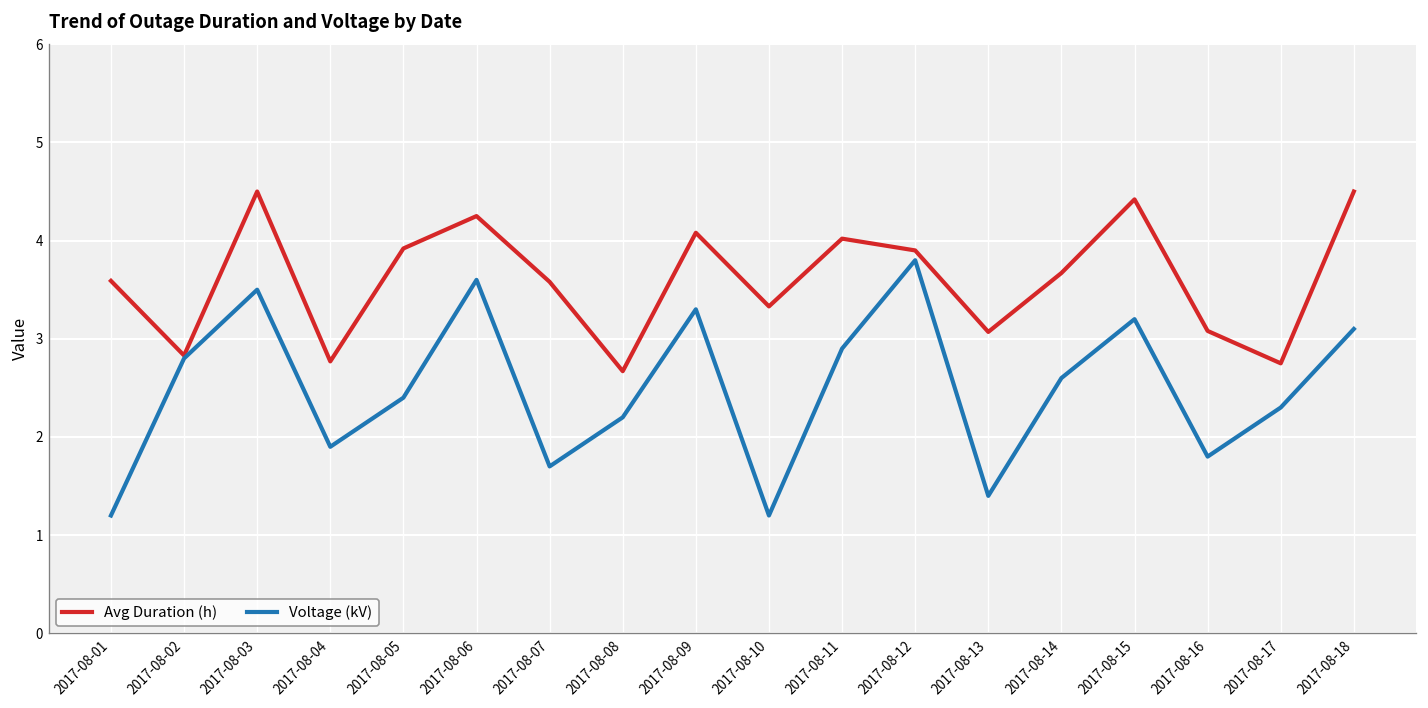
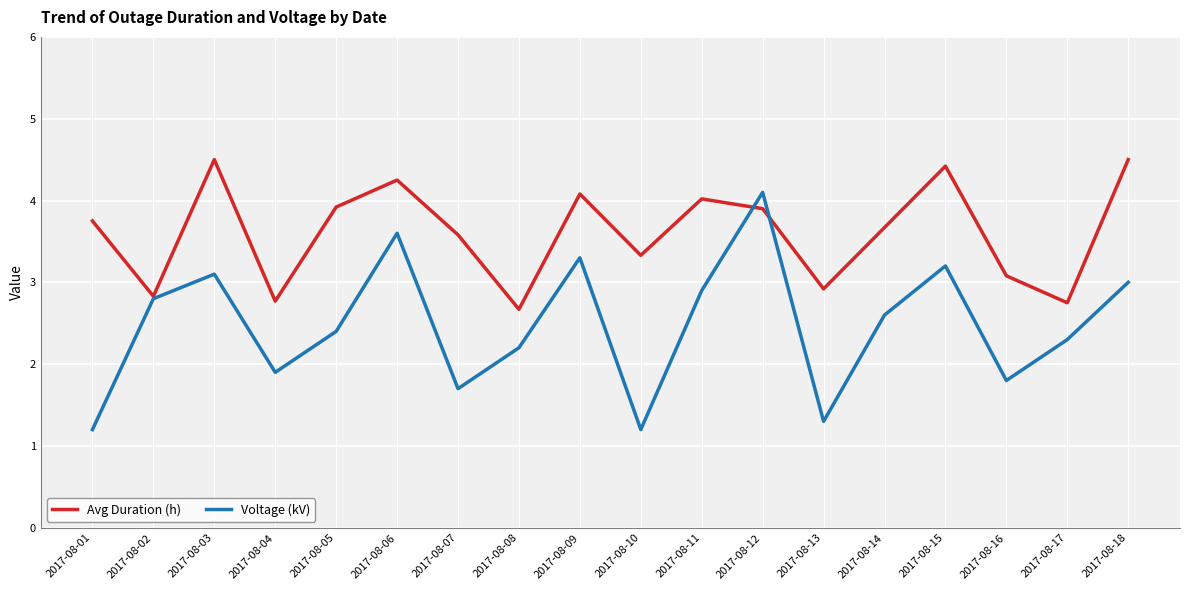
Avg Duration (h), 2017-08-01: 3.6 -> 3.8
Voltage (kV), 2017-08-03: 3.5 -> 3.1
Voltage (kV), 2017-08-12: 3.8 -> 4.1
Avg Duration (h), 2017-08-13: 3.1 -> 2.9
Voltage (kV), 2017-08-13: 1.4 -> 1.3
Voltage (kV), 2017-08-18: 3.1 -> 3.0
